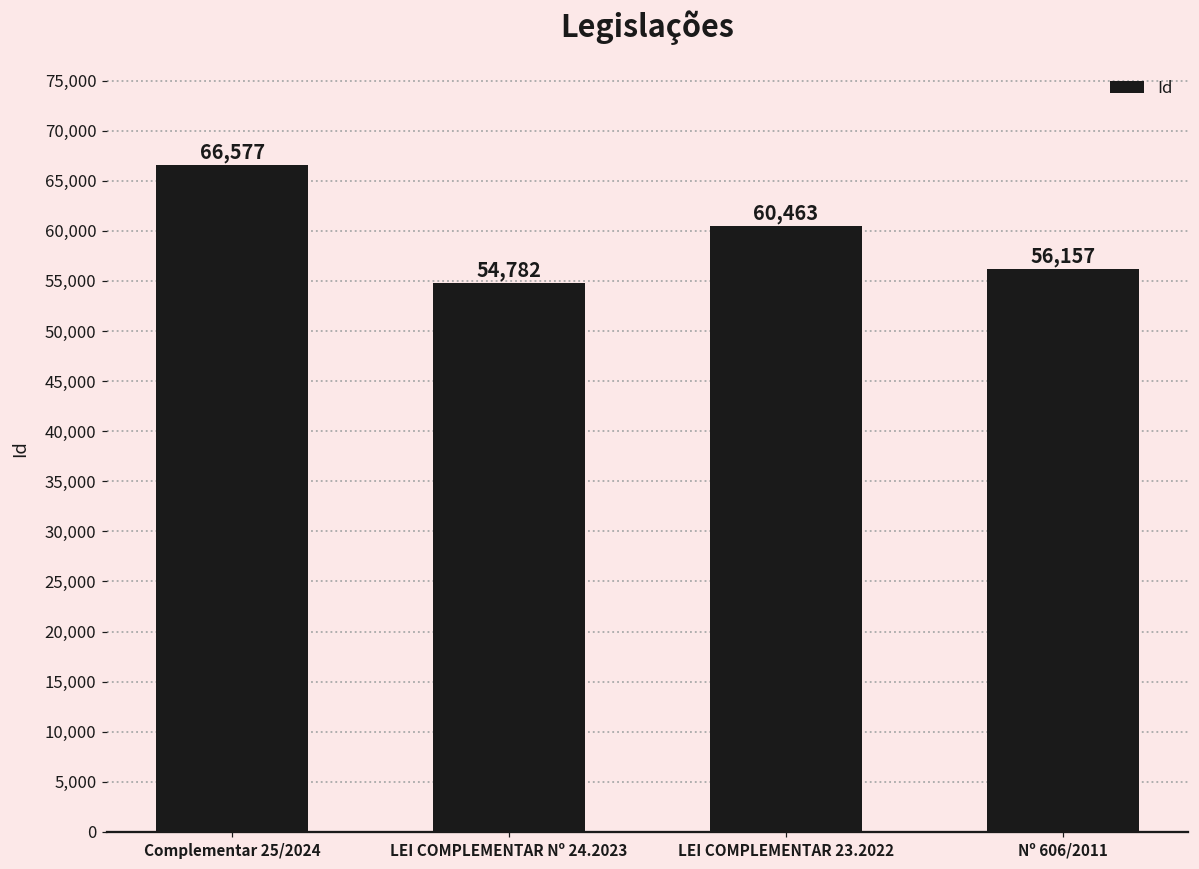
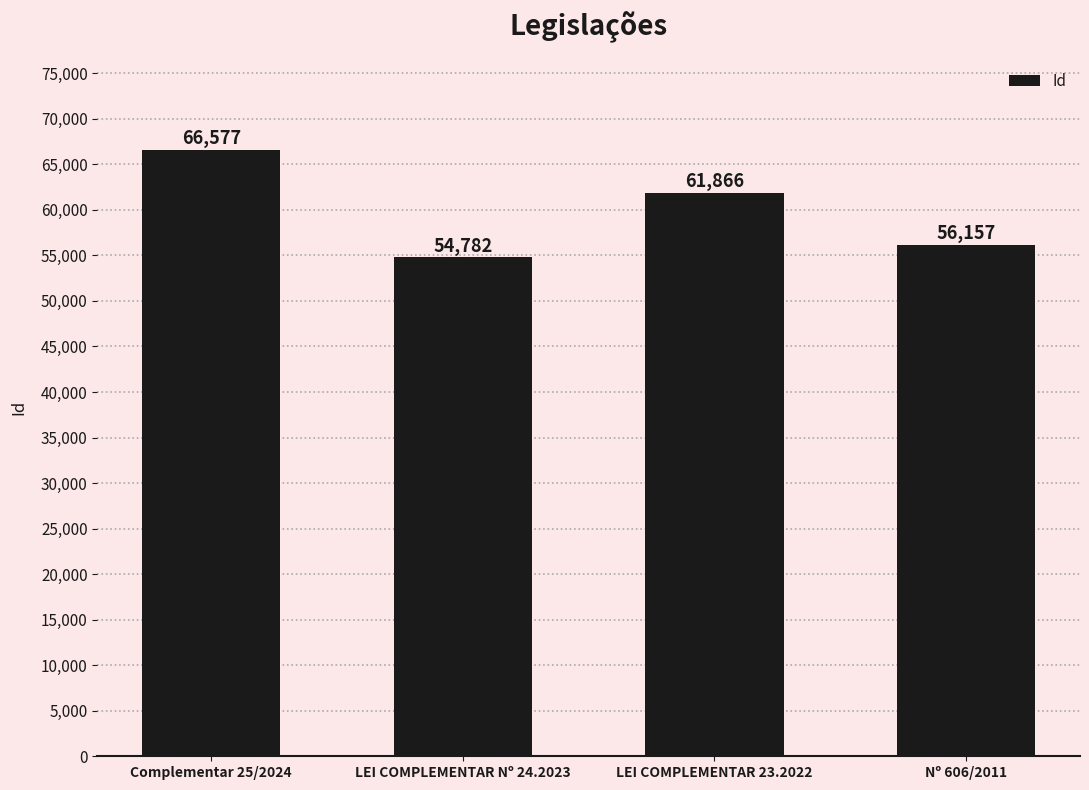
LEI COMPLEMENTAR 23.2022: 60,463 -> 61,866
